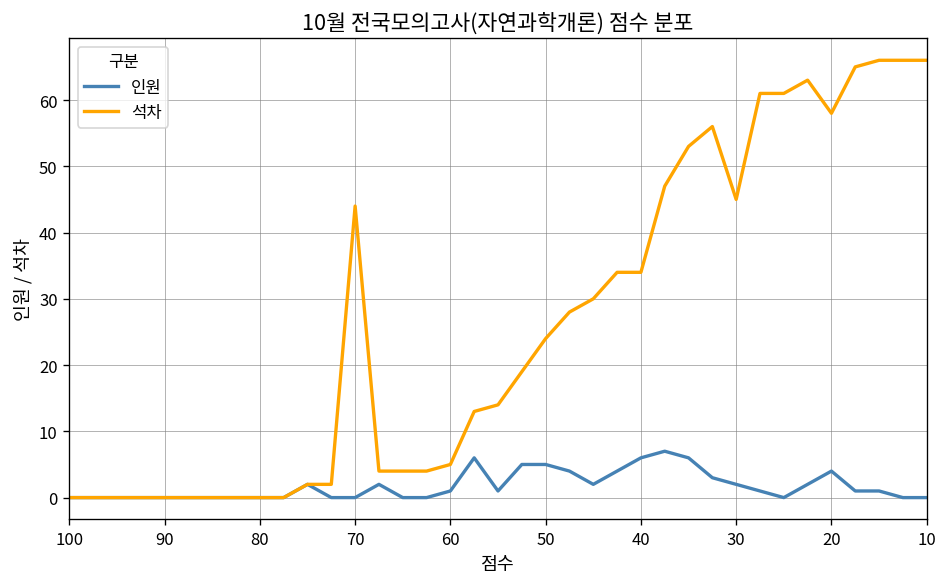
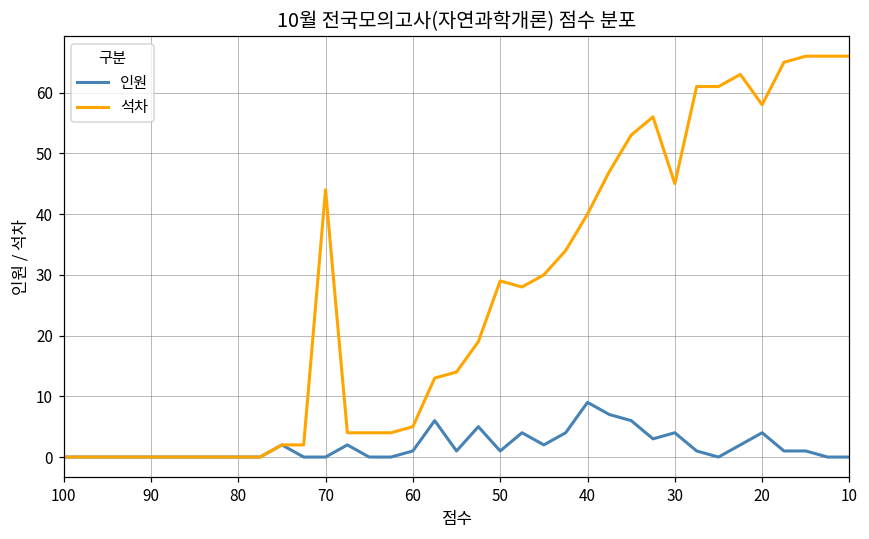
인원, 50: 5 -> 1
석차, 50: 24 -> 29
인원, 40: 6 -> 9
석차, 40: 34 -> 40
인원, 30: 2 -> 4
